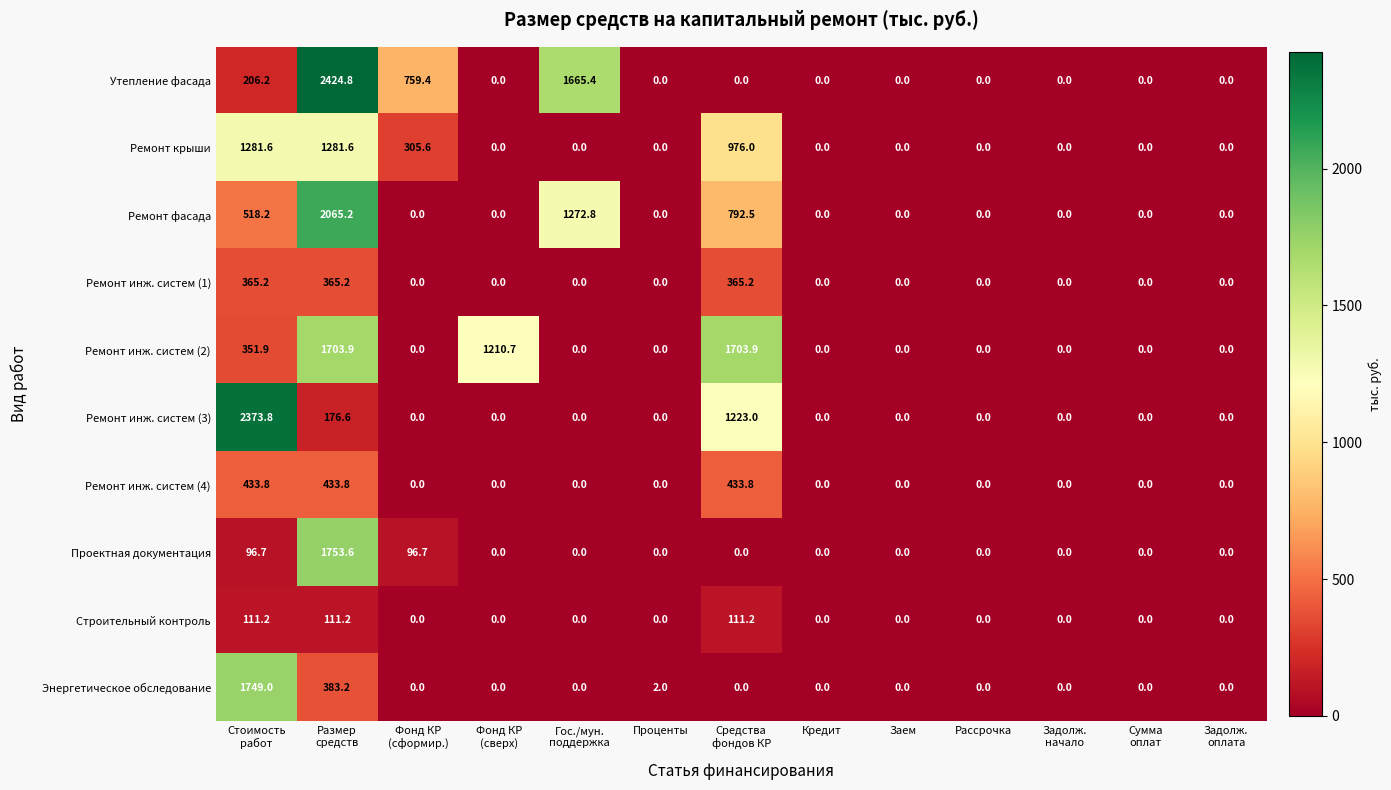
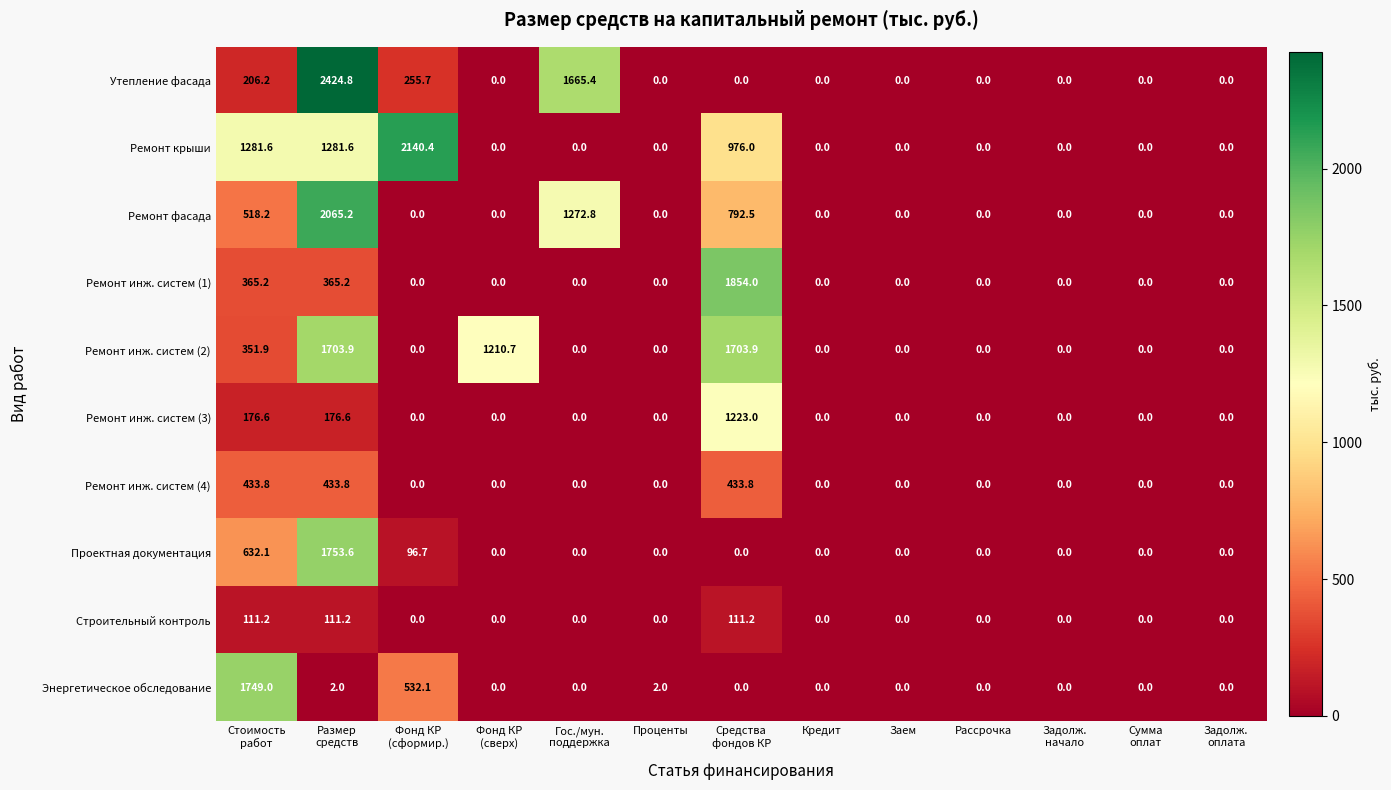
Утепление фасада, Фонд КР (сформир.): 759.4 -> 255.7
Ремонт крыши, Фонд КР (сформир.): 305.6 -> 2140.4
Ремонт инж. систем (1), Средства фондов КР: 365.2 -> 1854.0
Ремонт инж. систем (3), Стоимость работ: 2373.8 -> 176.6
Проектная документация, Стоимость работ: 96.7 -> 632.1
Энергетическое обследование, Размер средств: 383.2 -> 2.0
Энергетическое обследование, Фонд КР (сформир.): 0.0 -> 532.1
